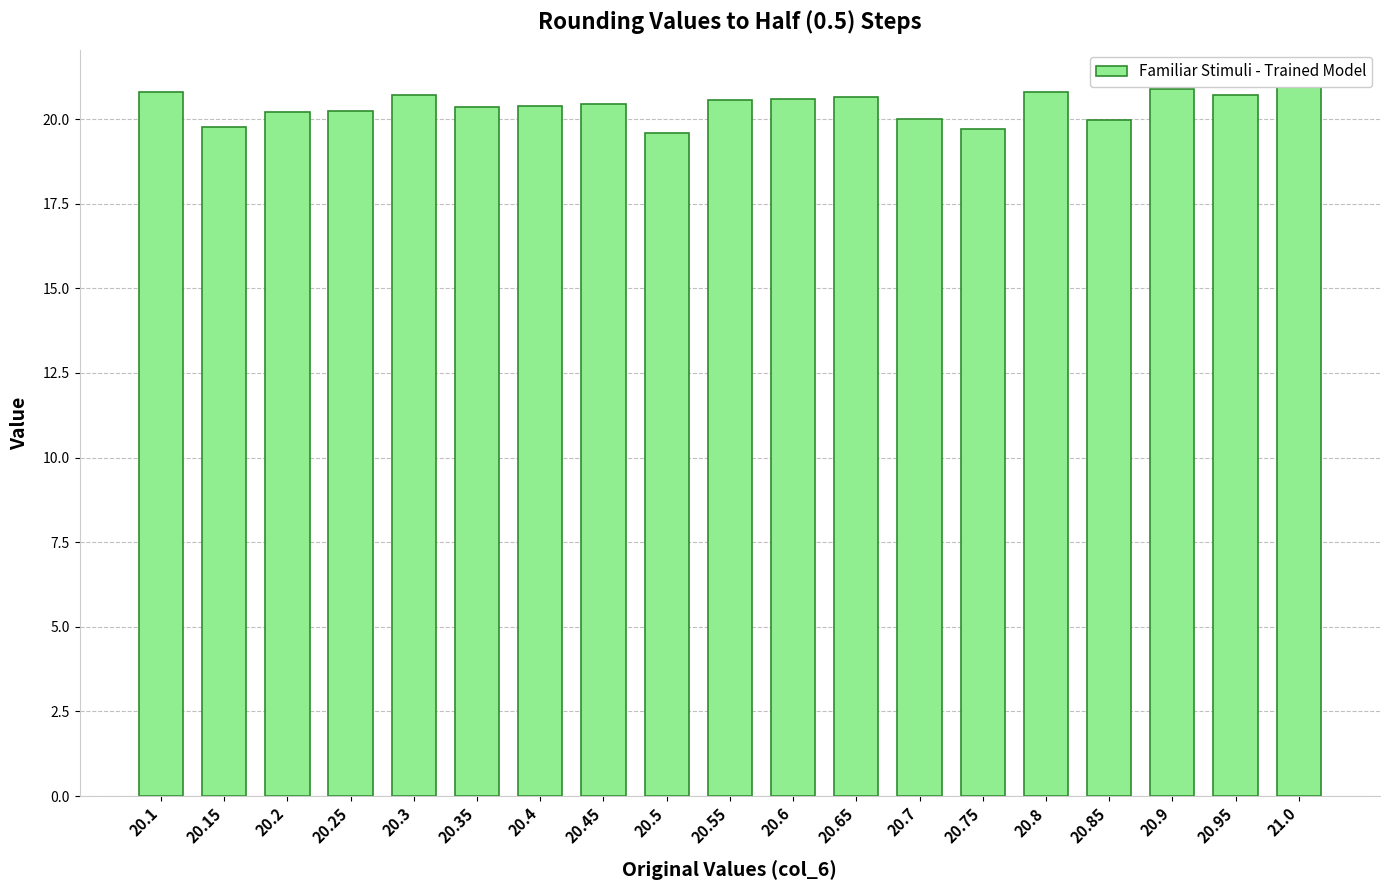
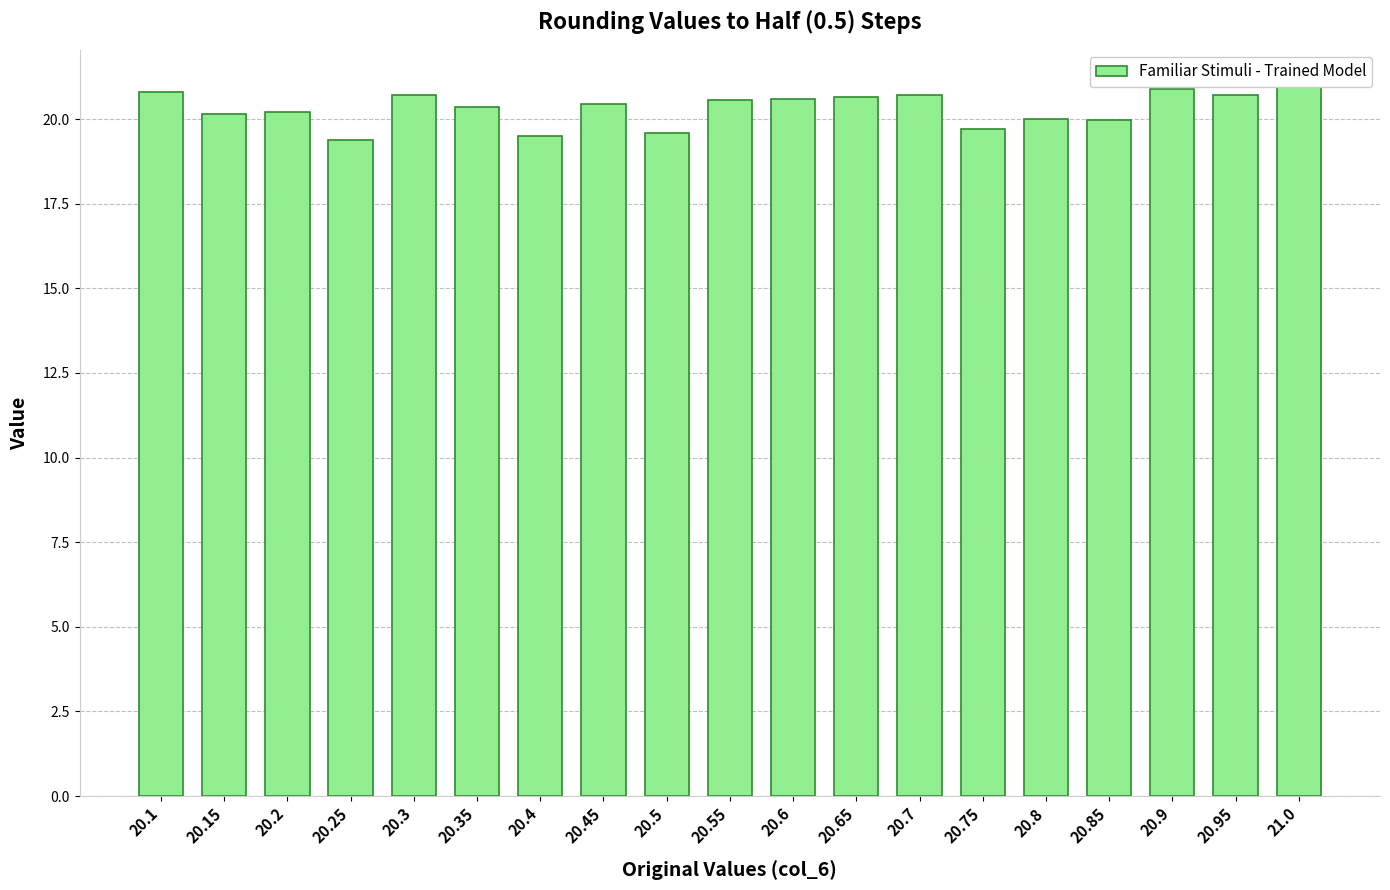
20.15: 19.8 -> 20.2
20.25: 20.3 -> 19.4
20.4: 20.4 -> 19.5
20.7: 20.0 -> 20.7
20.8: 20.8 -> 20.0
